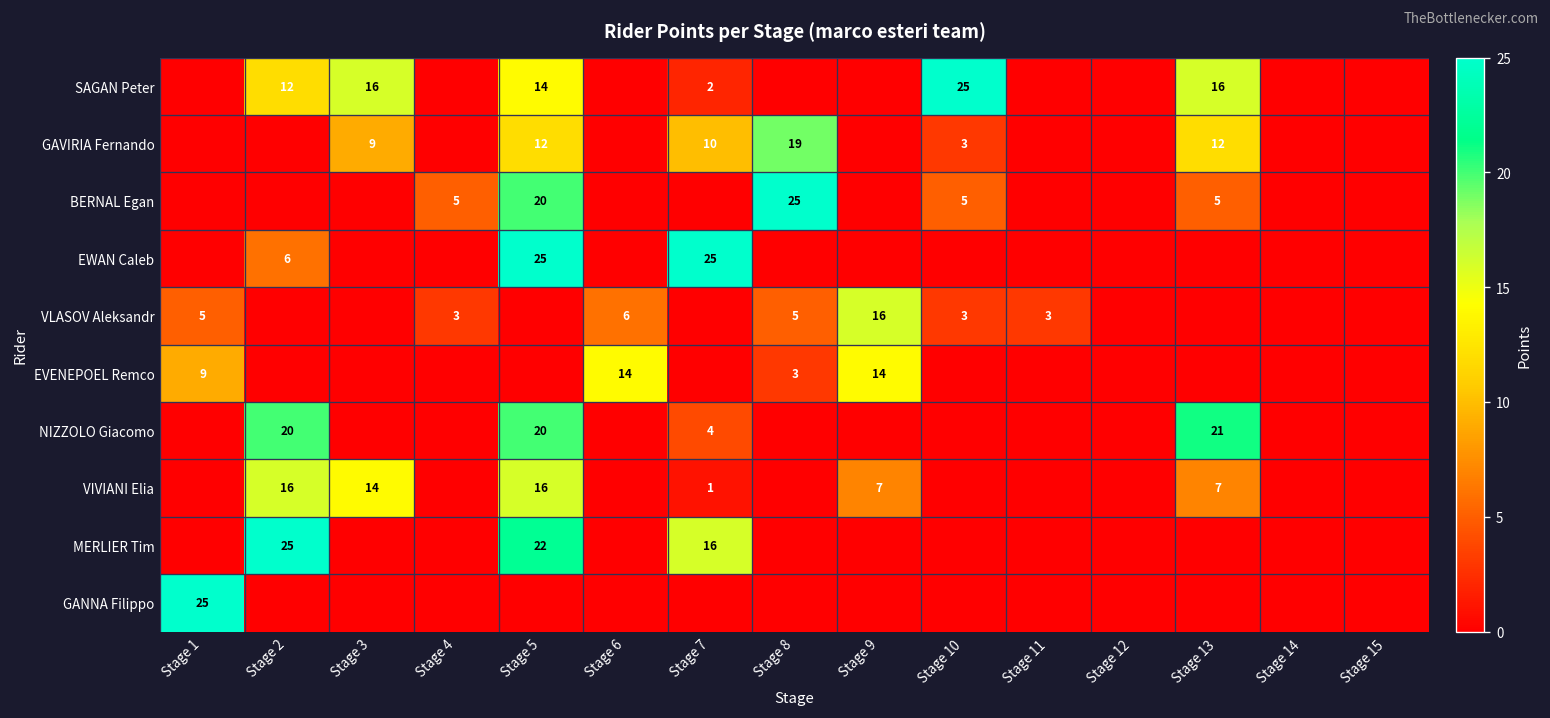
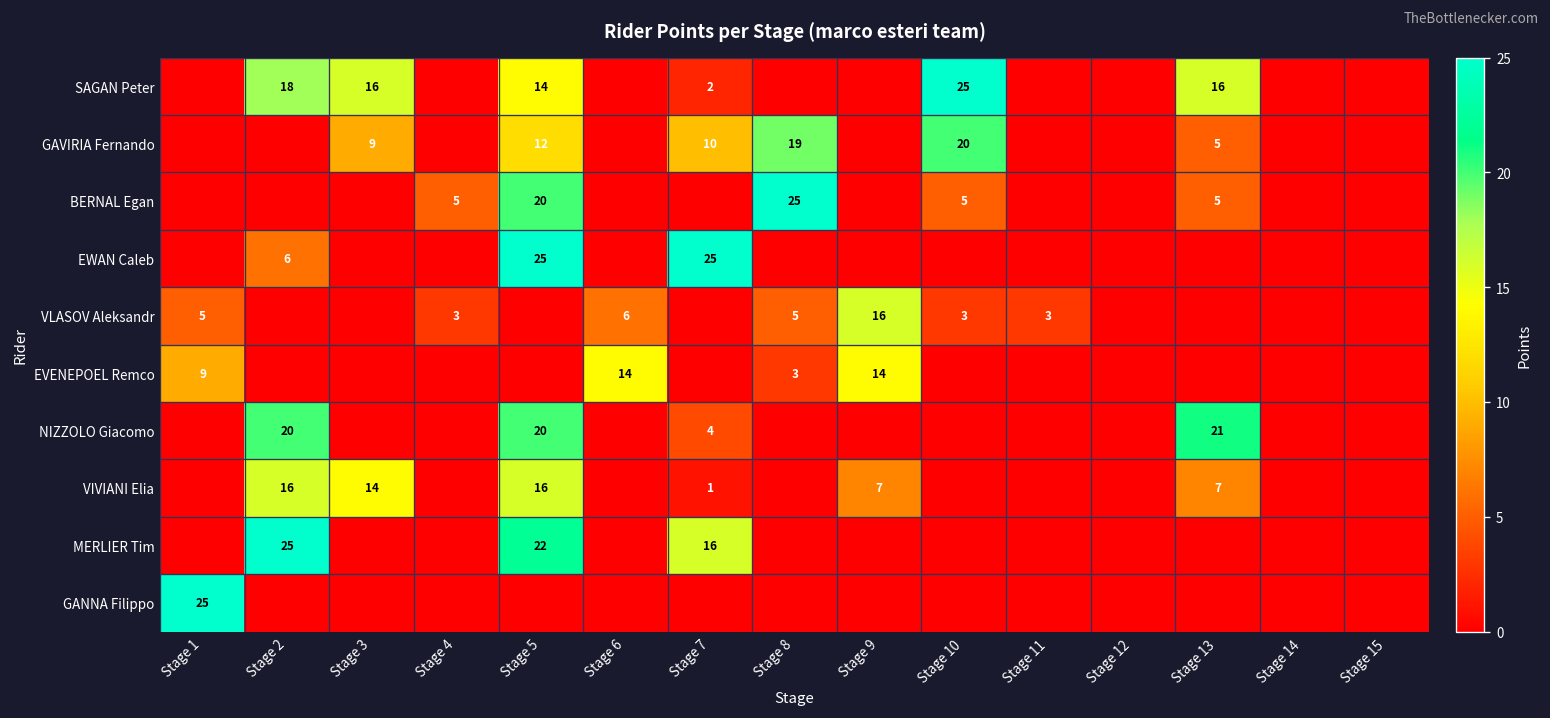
SAGAN Peter, Stage 2: 12 -> 18
GAVIRIA Fernando, Stage 10: 3 -> 20
GAVIRIA Fernando, Stage 13: 12 -> 5
